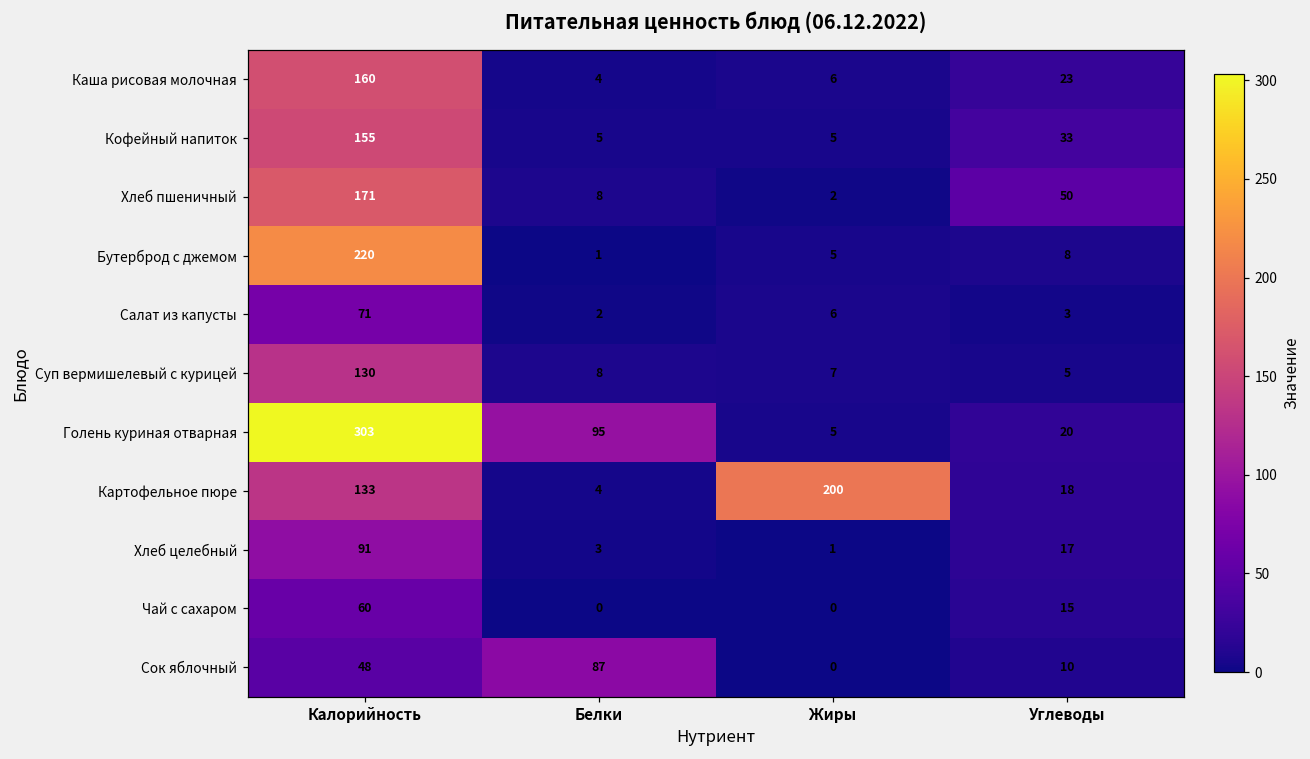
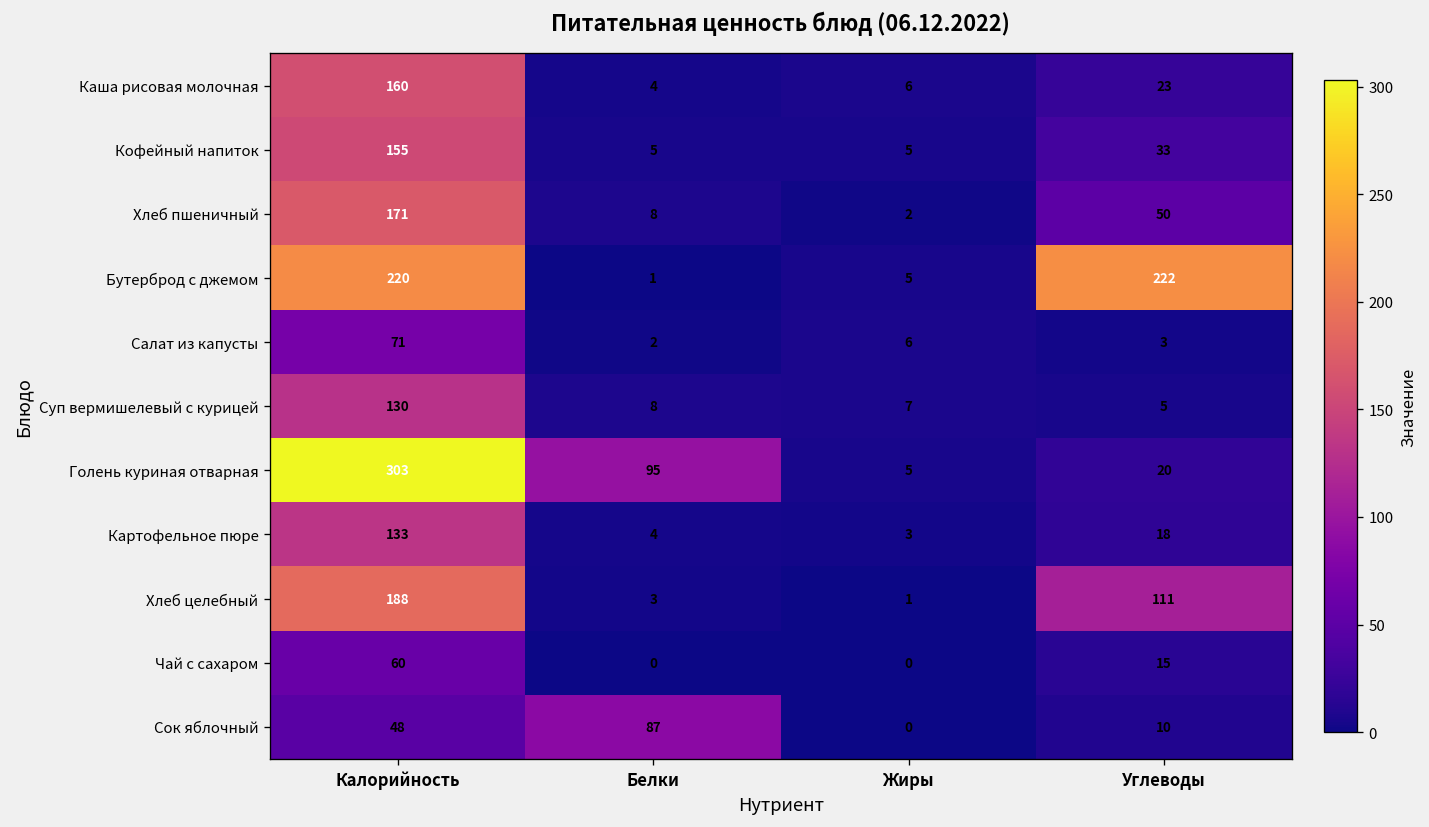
Бутерброд с джемом, Углеводы: 8 -> 222
Картофельное пюре, Жиры: 200 -> 3
Хлеб целебный, Калорийность: 91 -> 188
Хлеб целебный, Углеводы: 17 -> 111
